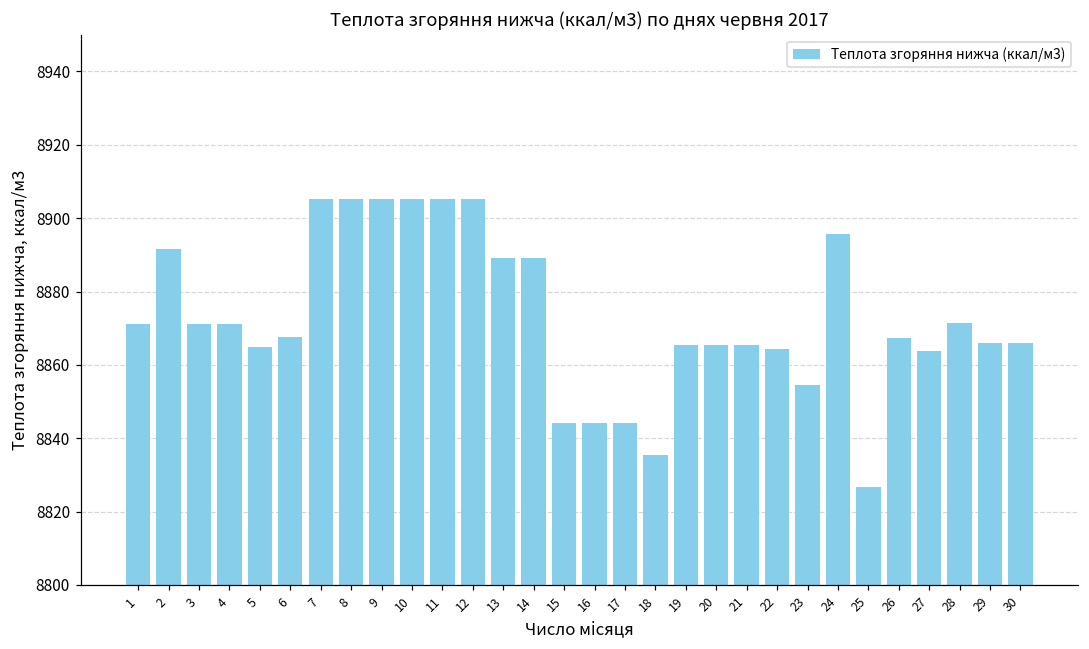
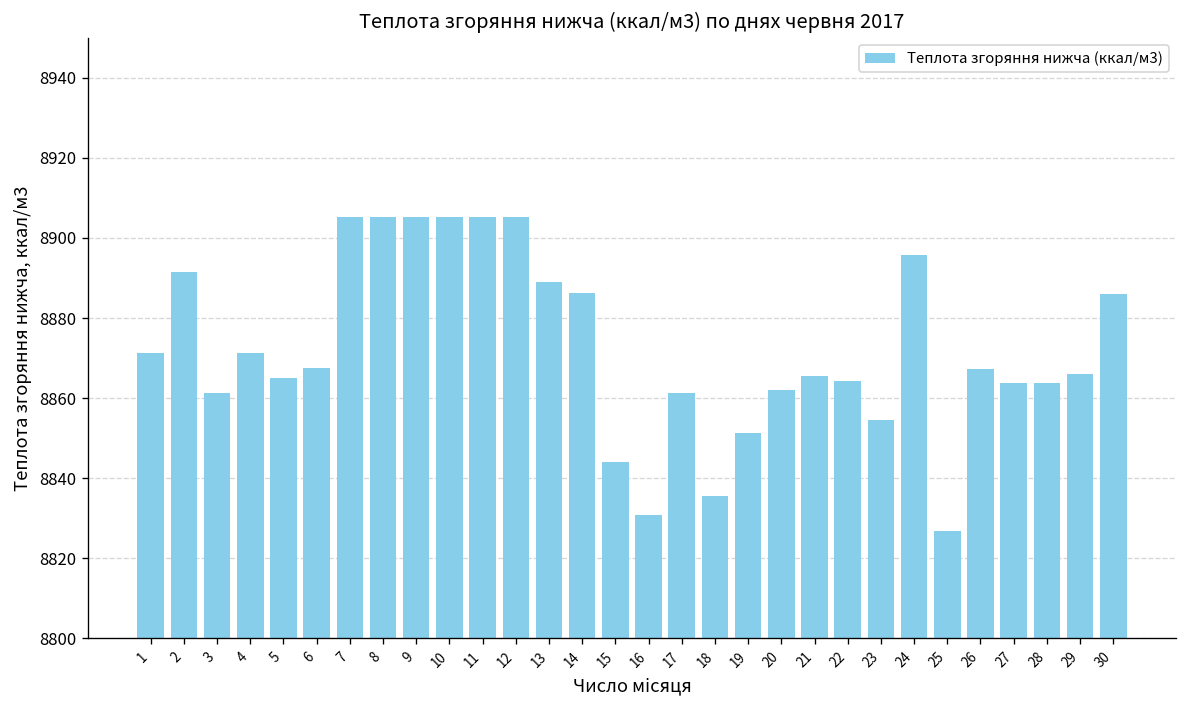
3: 8871 -> 8861
14: 8889 -> 8886
16: 8844 -> 8831
17: 8844 -> 8861
19: 8865 -> 8851
20: 8865 -> 8862
28: 8871 -> 8864
30: 8866 -> 8886
